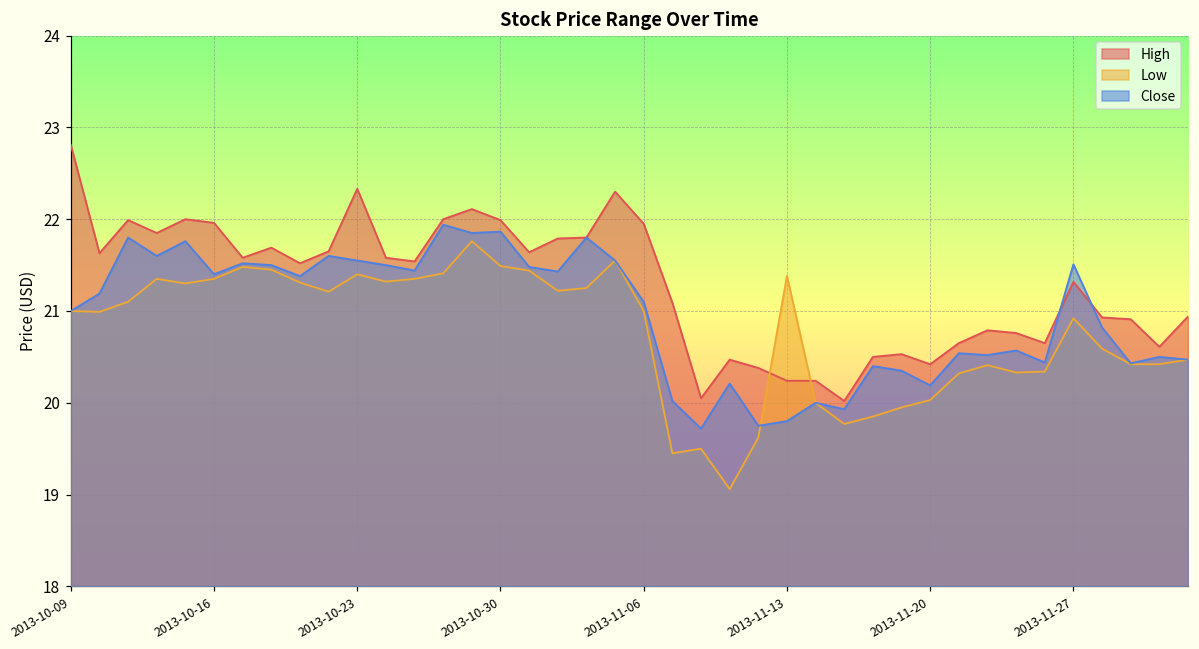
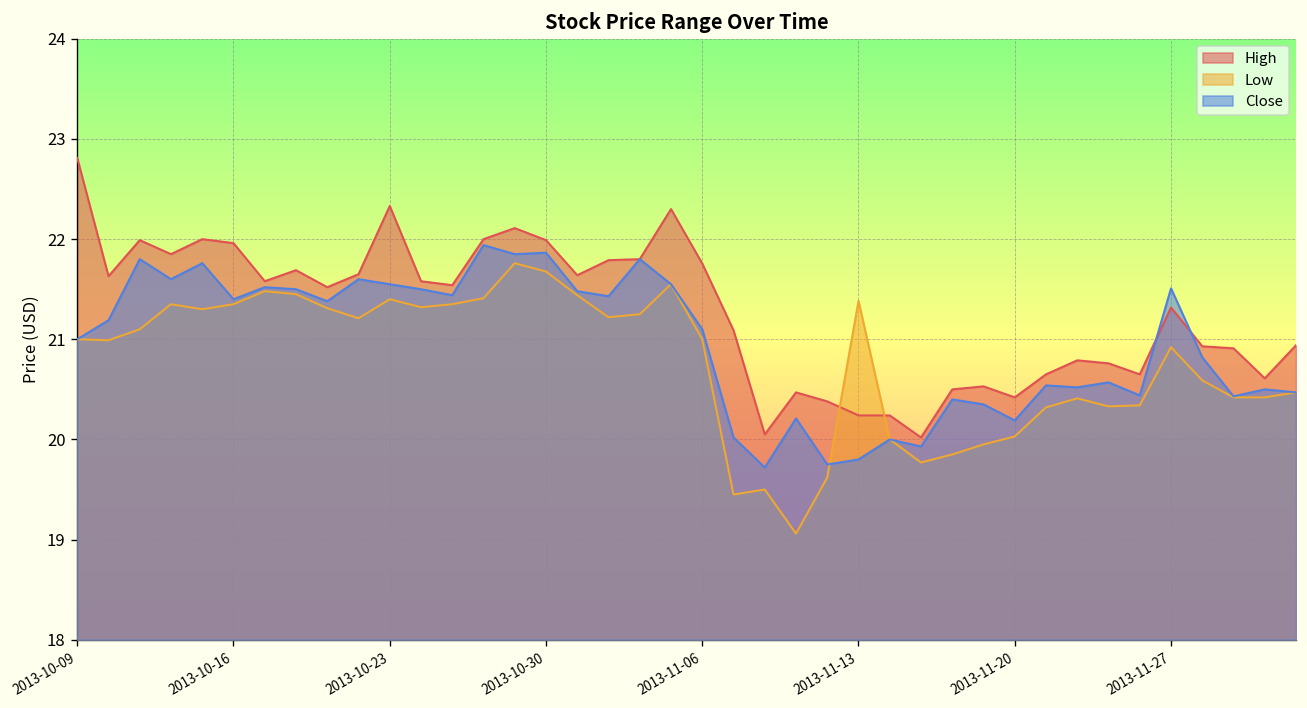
Low, 2013-10-30: 21.5 -> 21.7
High, 2013-11-06: 22.0 -> 21.8
